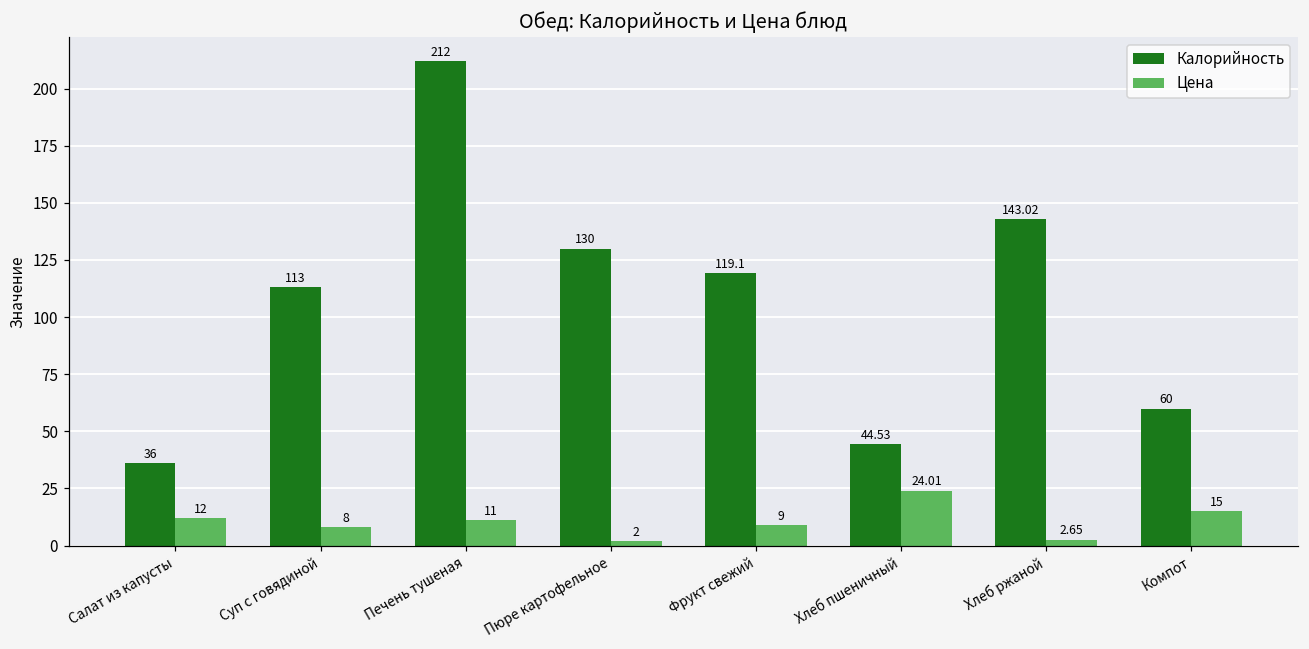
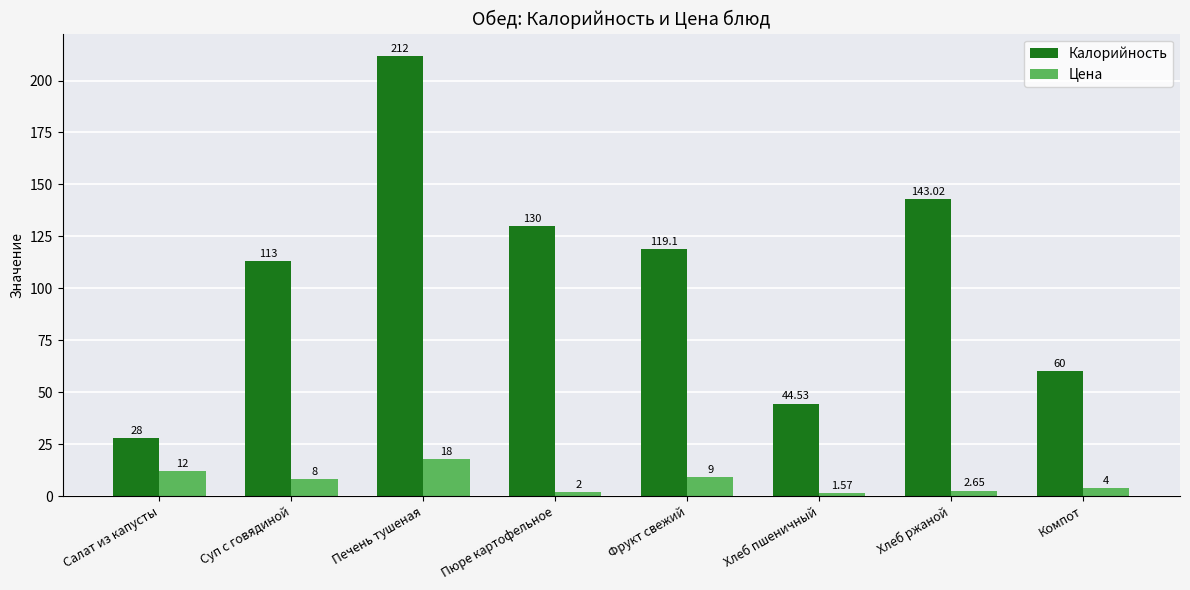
Калорийность, Салат из капусты: 36 -> 28
Цена, Печень тушеная: 11 -> 18
Цена, Хлеб пшеничный: 24.01 -> 1.57
Цена, Компот: 15 -> 4
